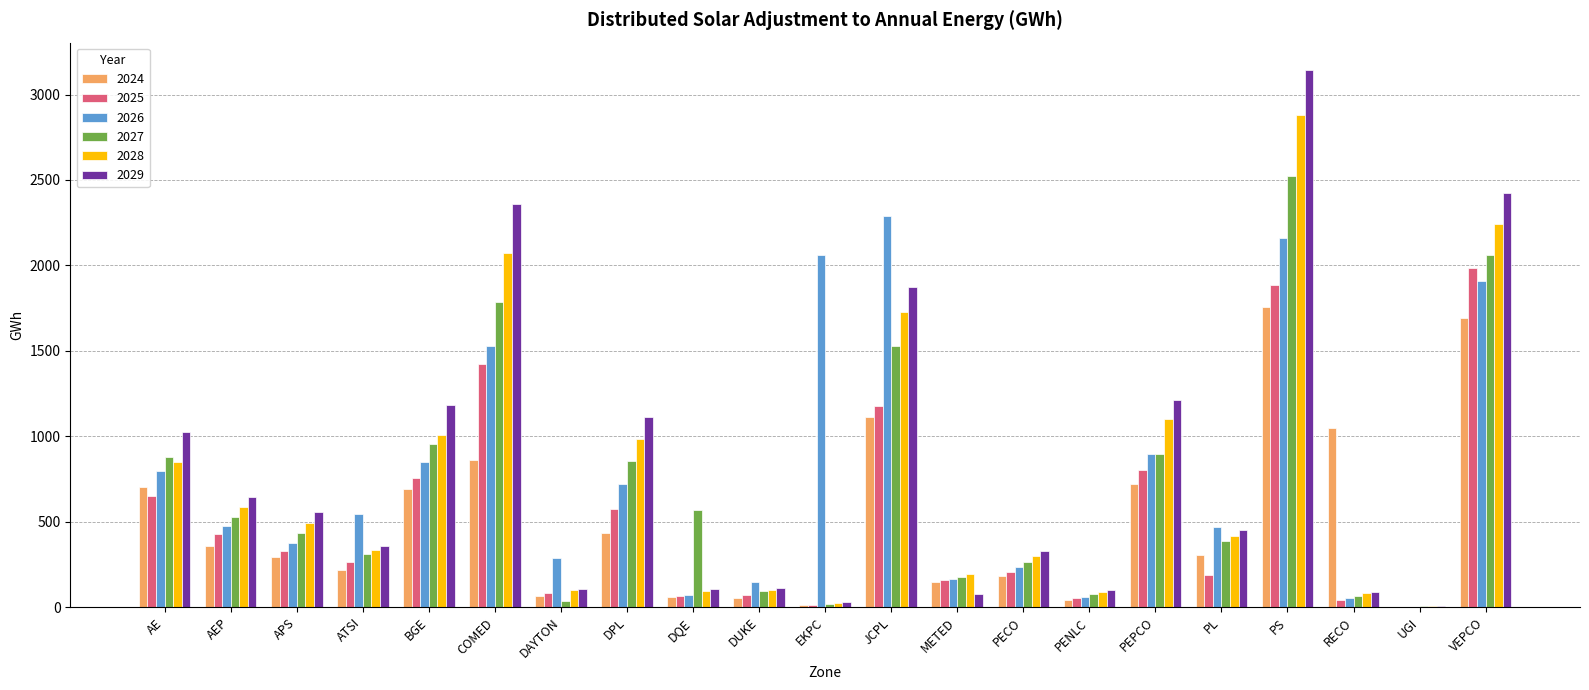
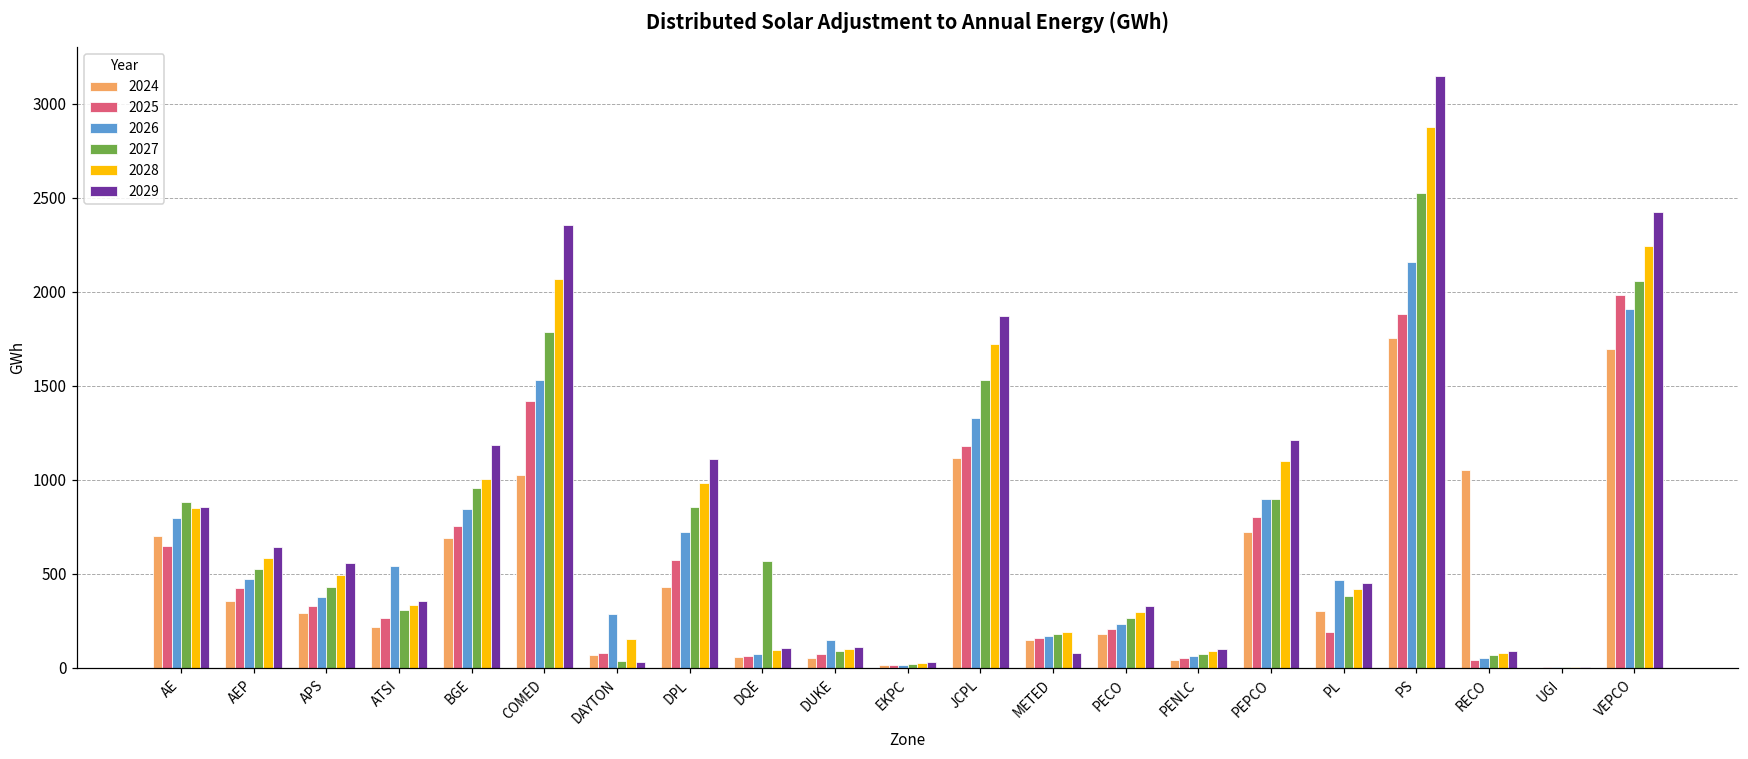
2029, AE: 1030 -> 860
2024, COMED: 860 -> 1030
2028, DAYTON: 100 -> 150
2029, DAYTON: 110 -> 30
2026, EKPC: 2060 -> 20
2026, JCPL: 2290 -> 1330
